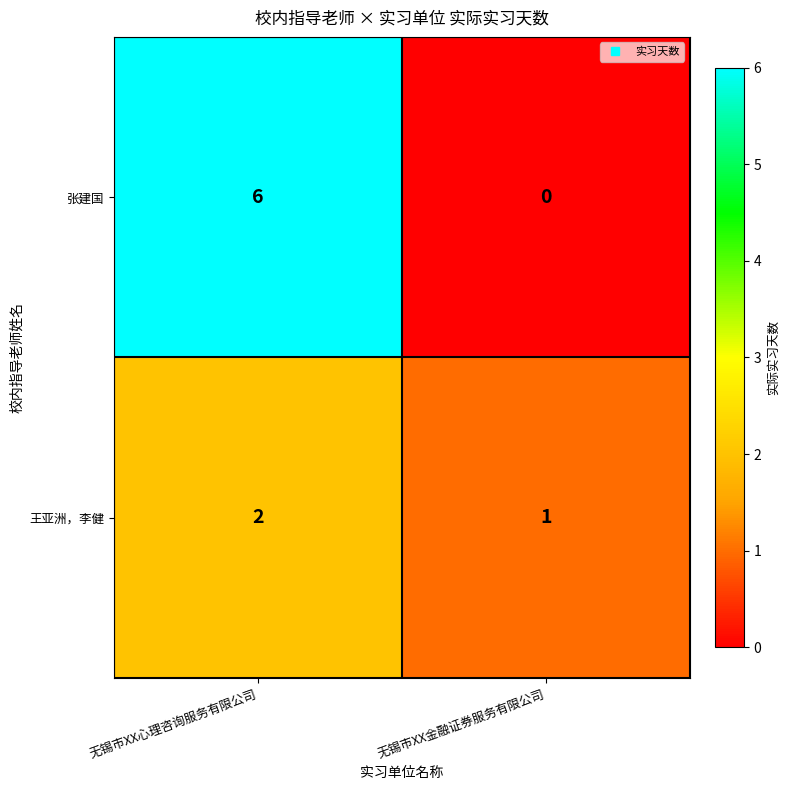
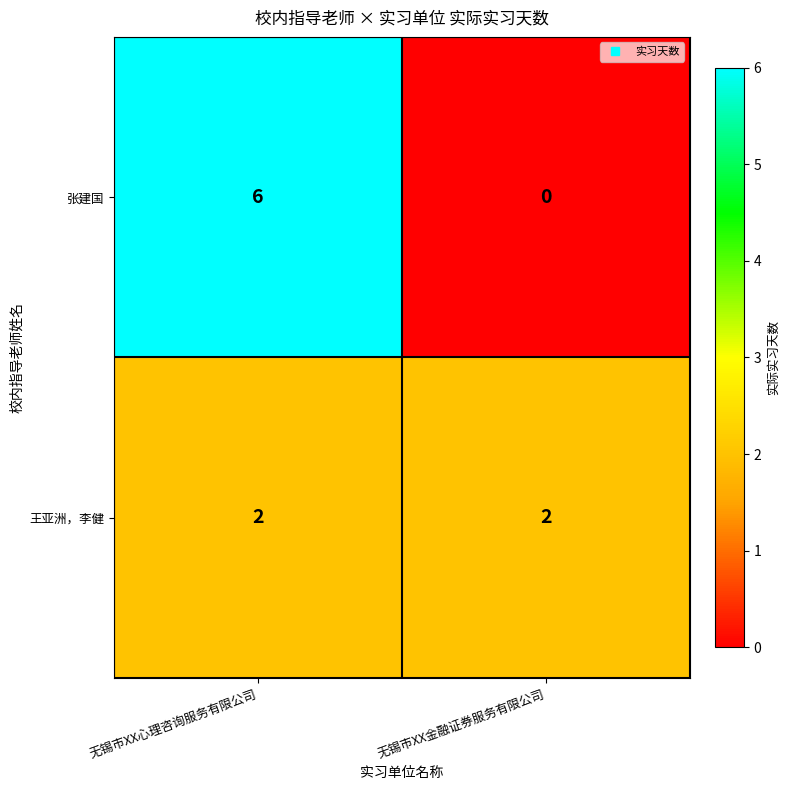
王亚洲，李健, 无锡市XX金融证券服务有限公司: 1 -> 2
